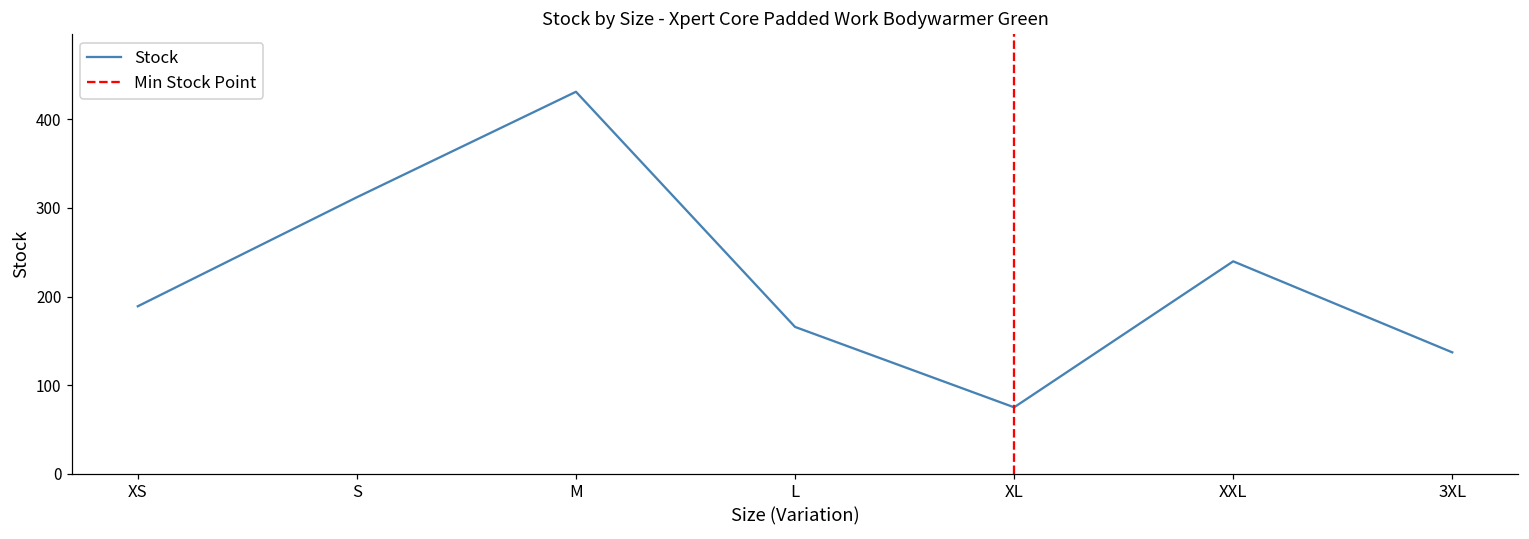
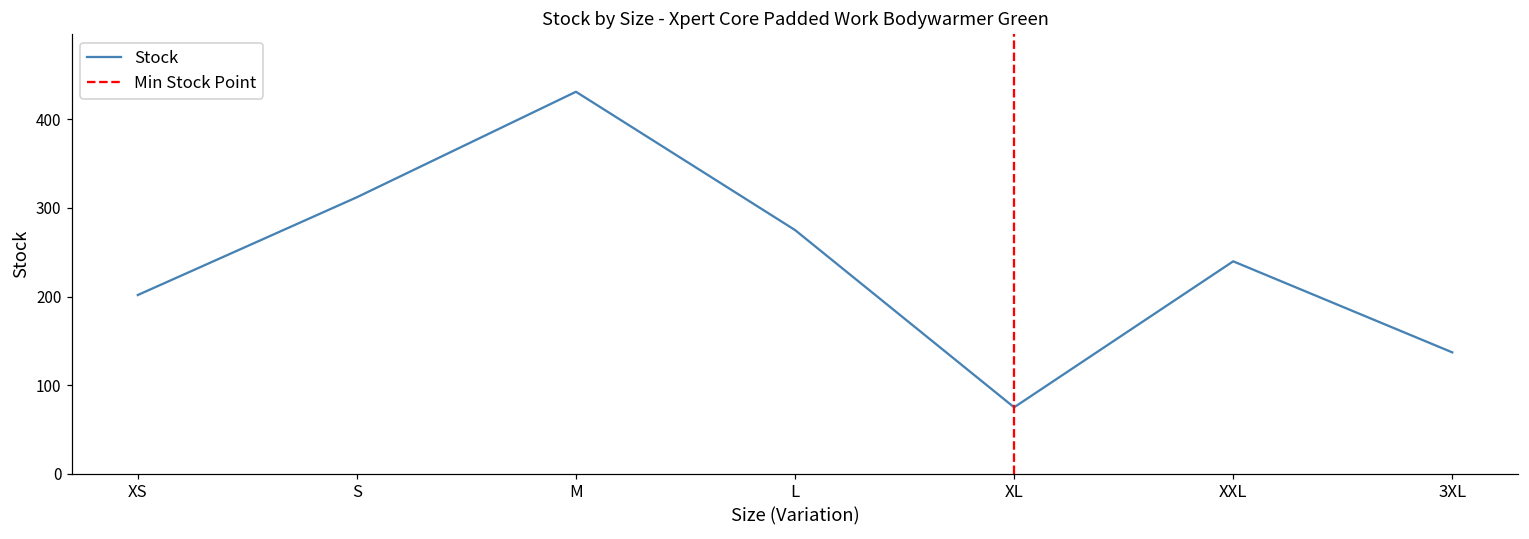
XS: 190 -> 200
L: 170 -> 280
